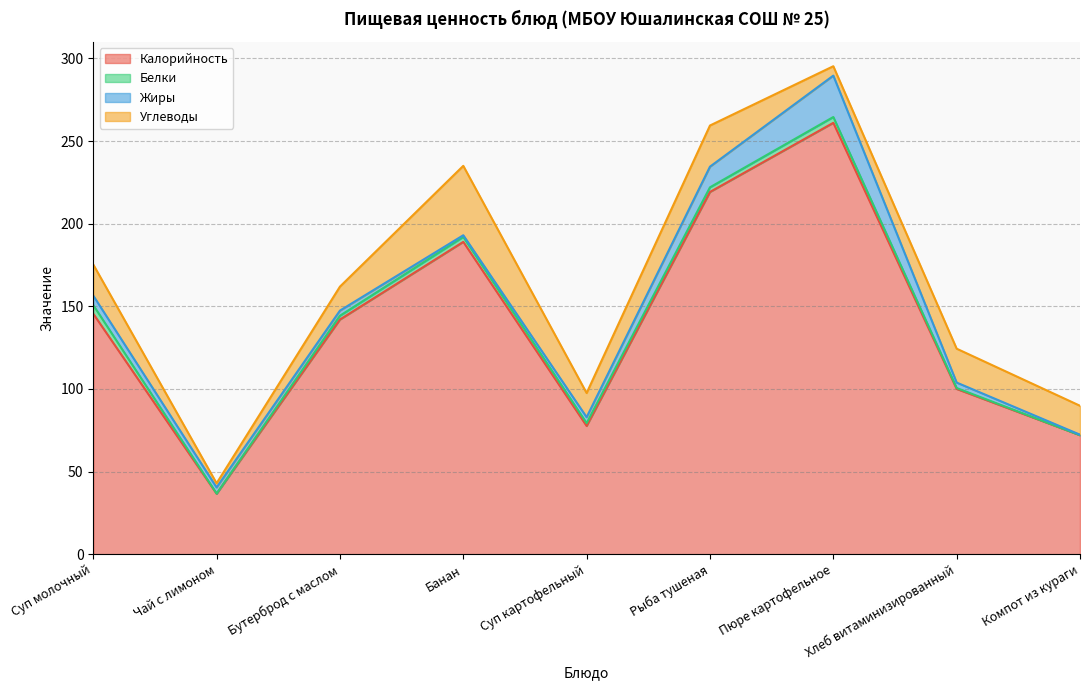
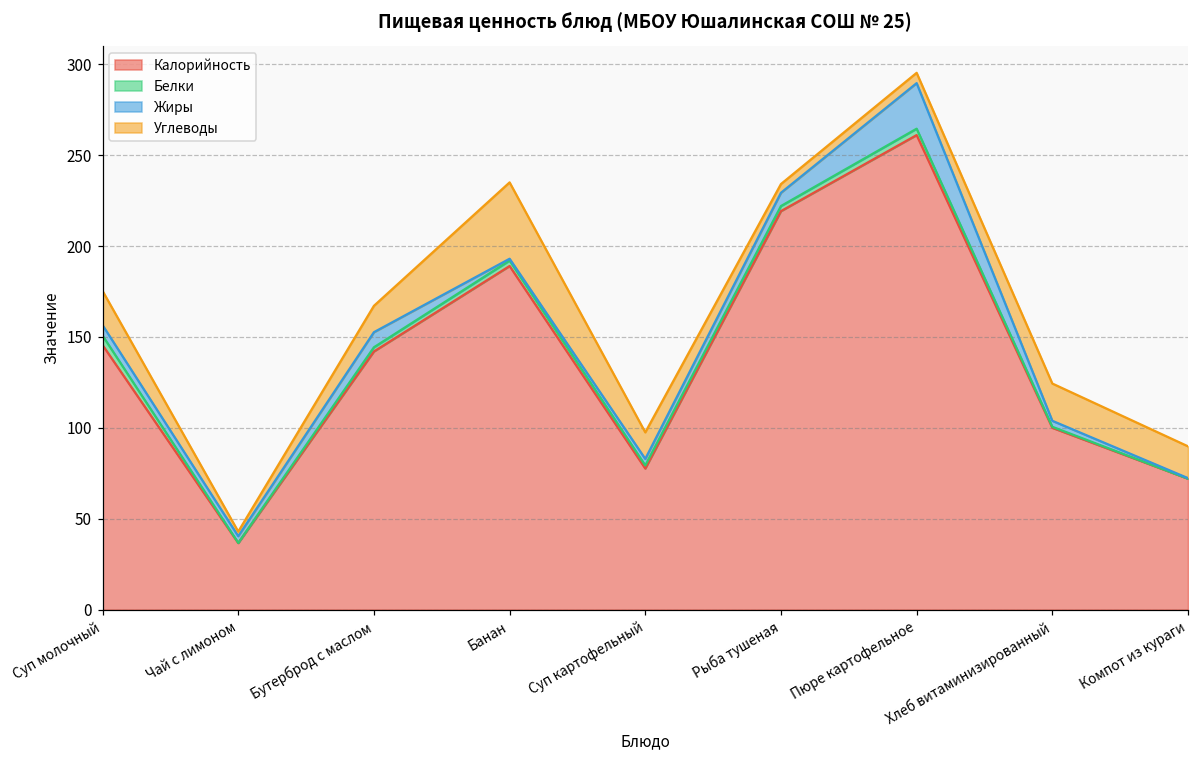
Жиры, Бутерброд с маслом: 3 -> 8
Жиры, Рыба тушеная: 13 -> 7
Углеводы, Рыба тушеная: 25 -> 5
